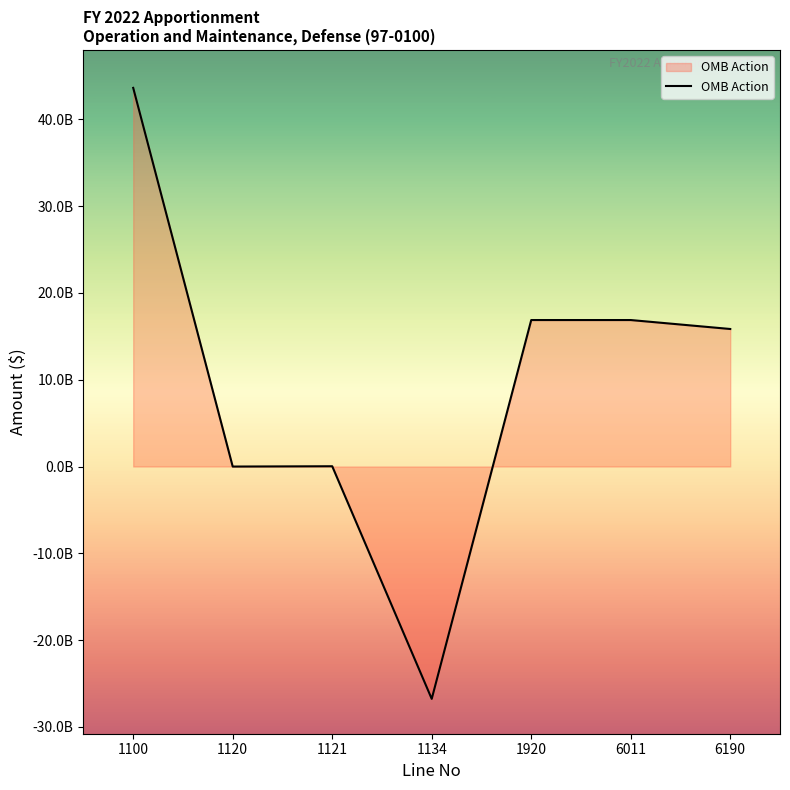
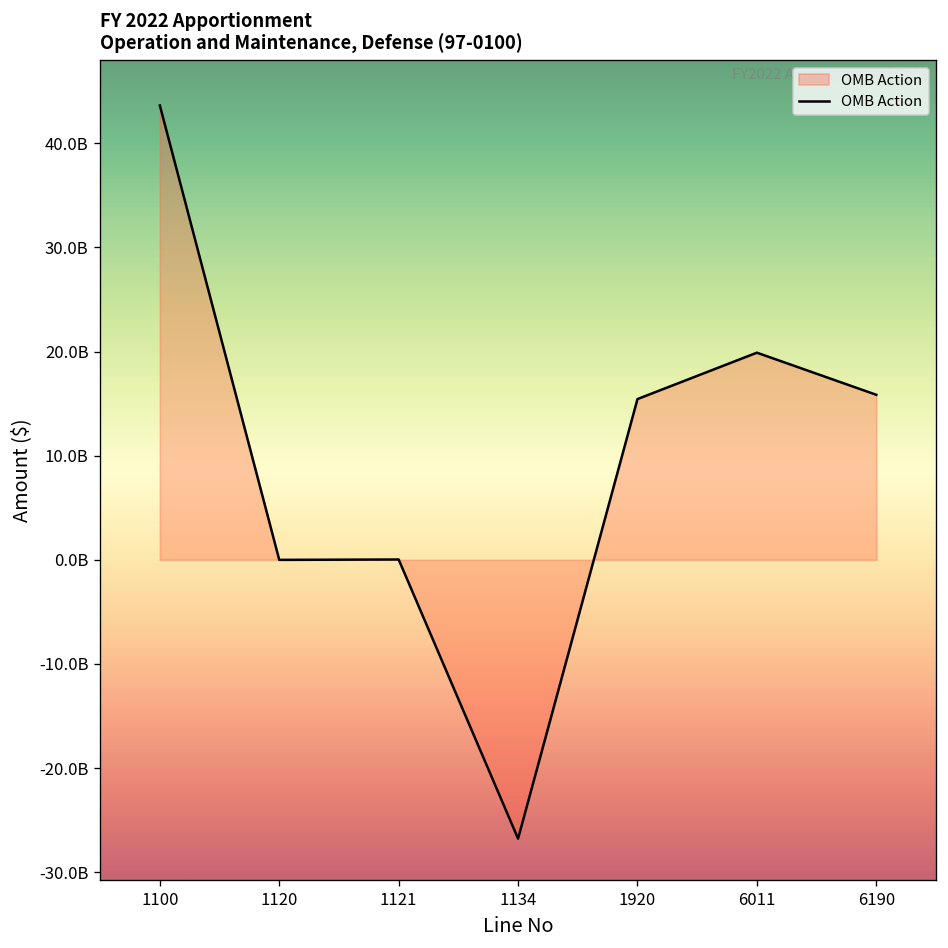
OMB Action, 1920: 17000000000 -> 15000000000
OMB Action, 6011: 17000000000 -> 20000000000
